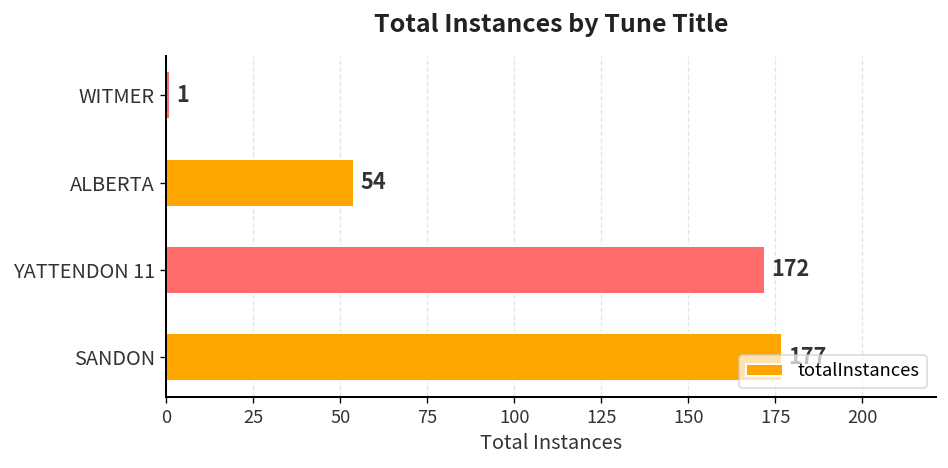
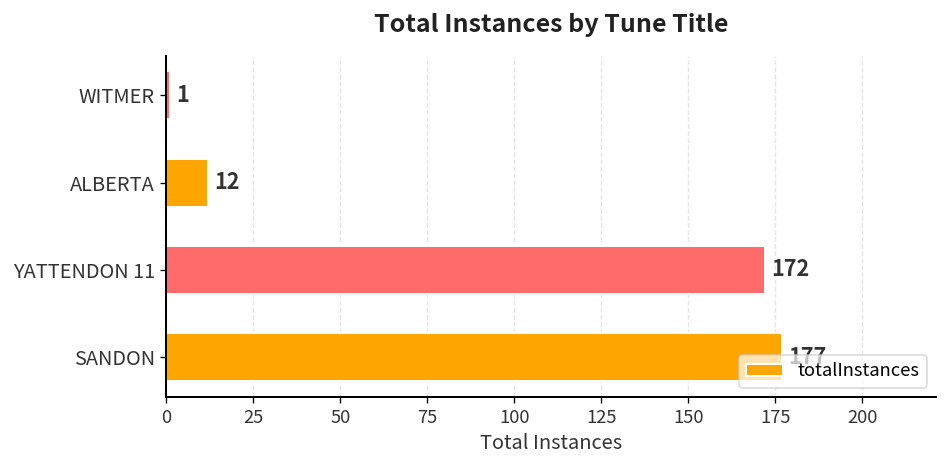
ALBERTA: 54 -> 12
